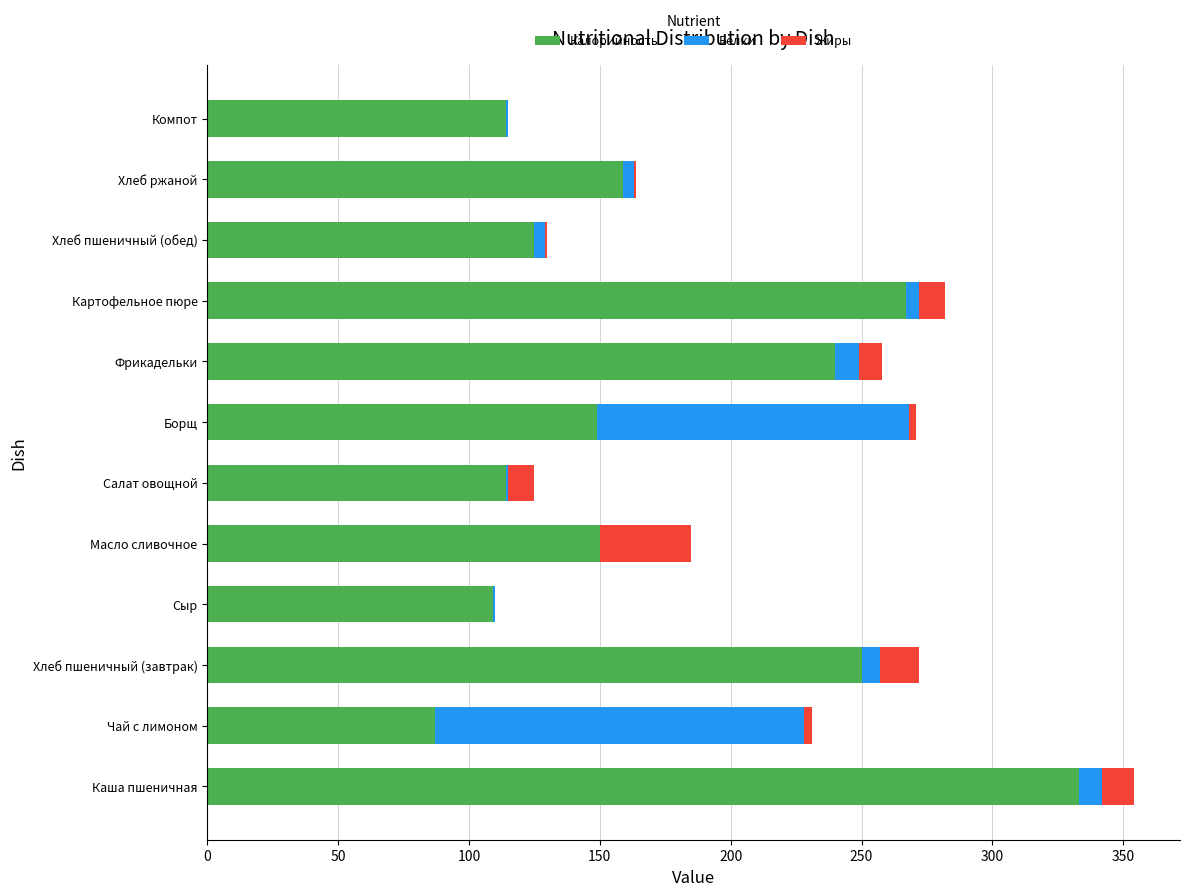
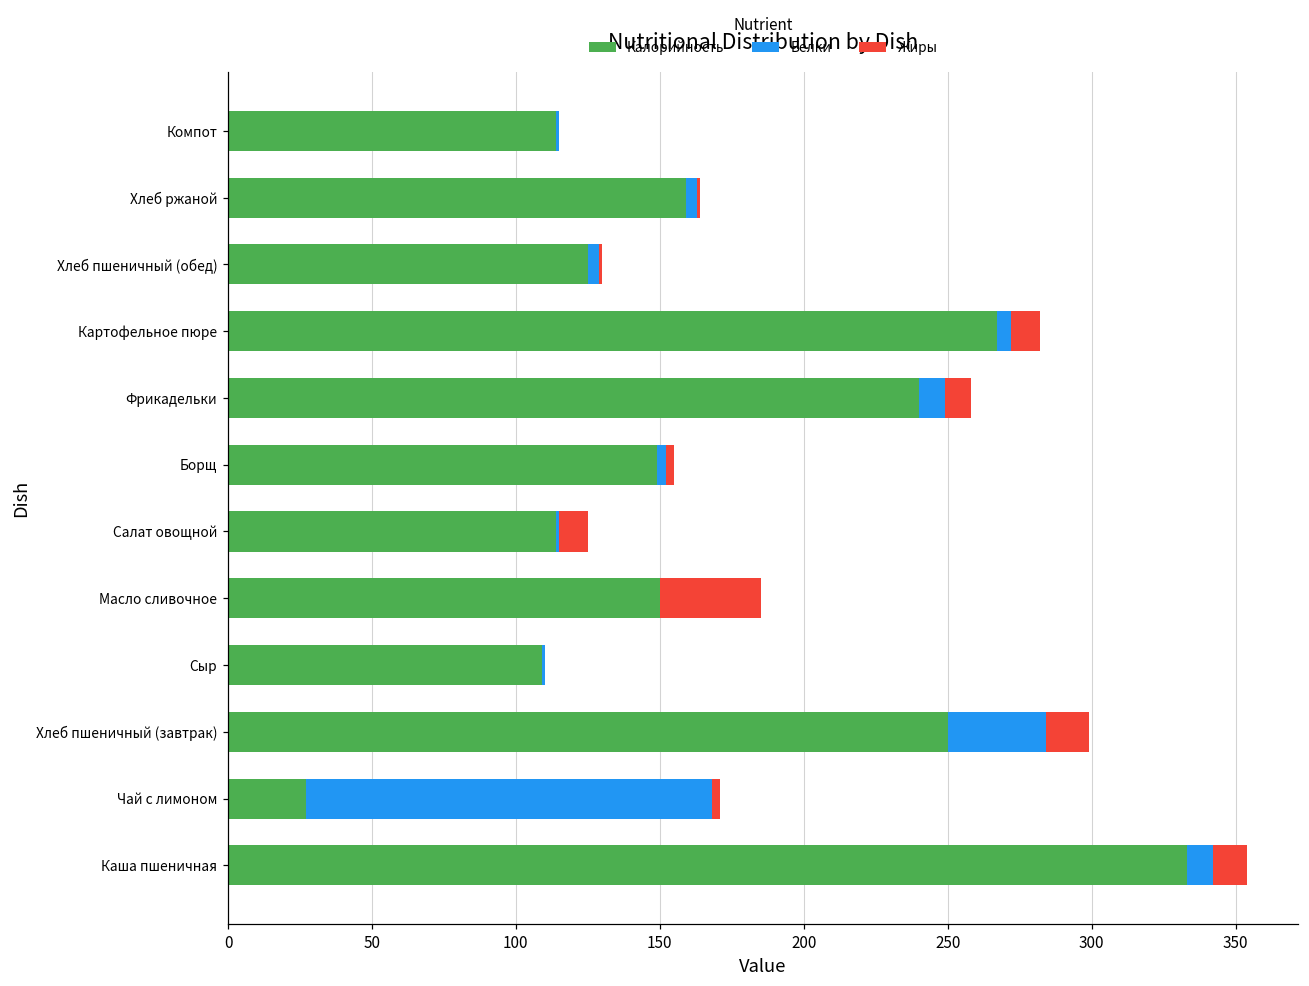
Белки, Борщ: 119 -> 3
Белки, Хлеб пшеничный (завтрак): 7 -> 34
Калорийность, Чай с лимоном: 87 -> 27
